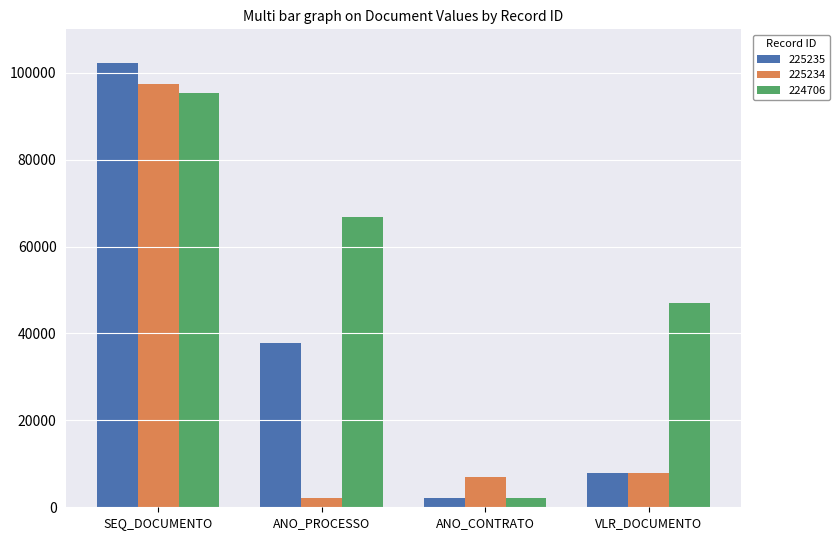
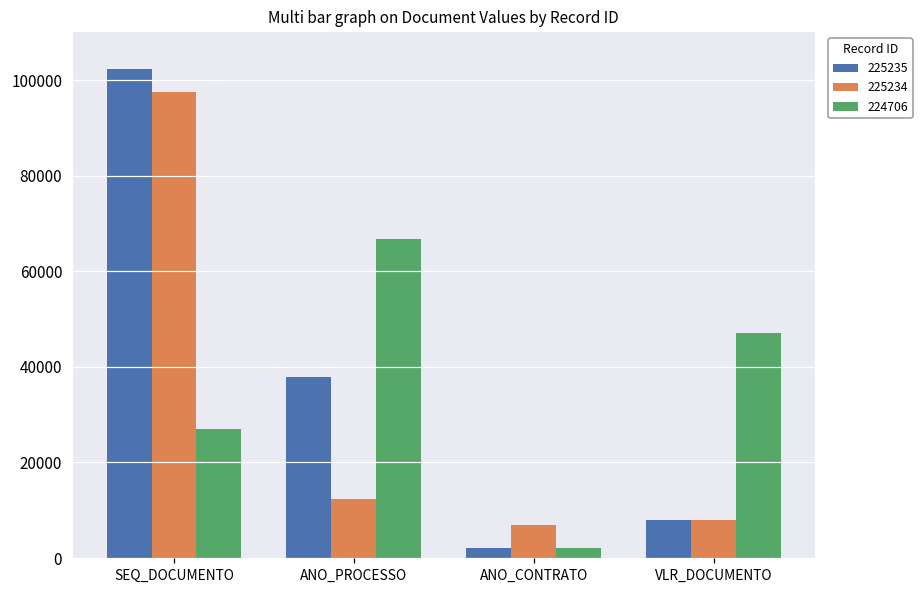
224706, SEQ_DOCUMENTO: 95000 -> 27000
225234, ANO_PROCESSO: 2000 -> 12000
